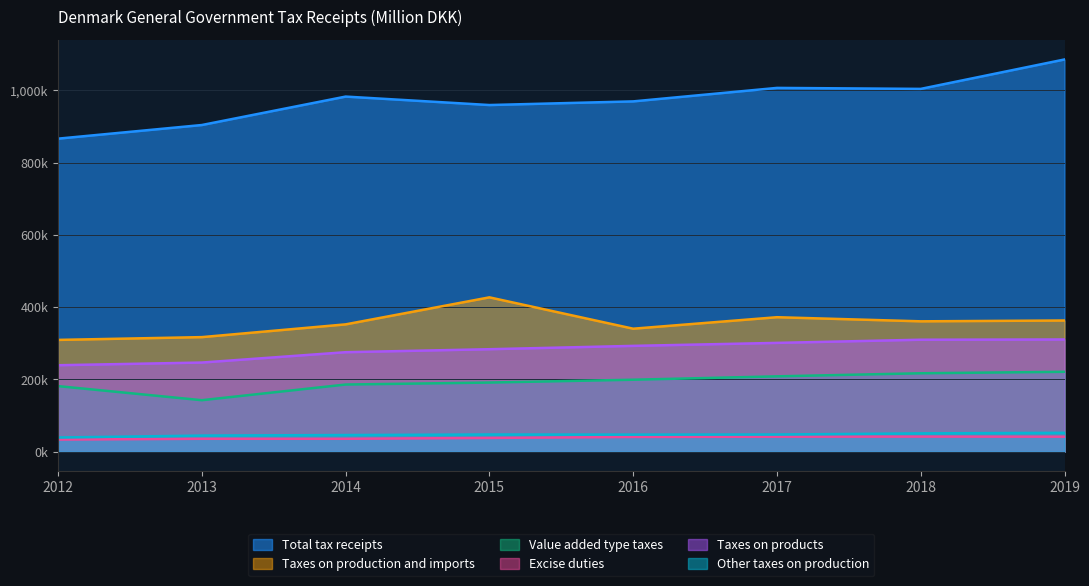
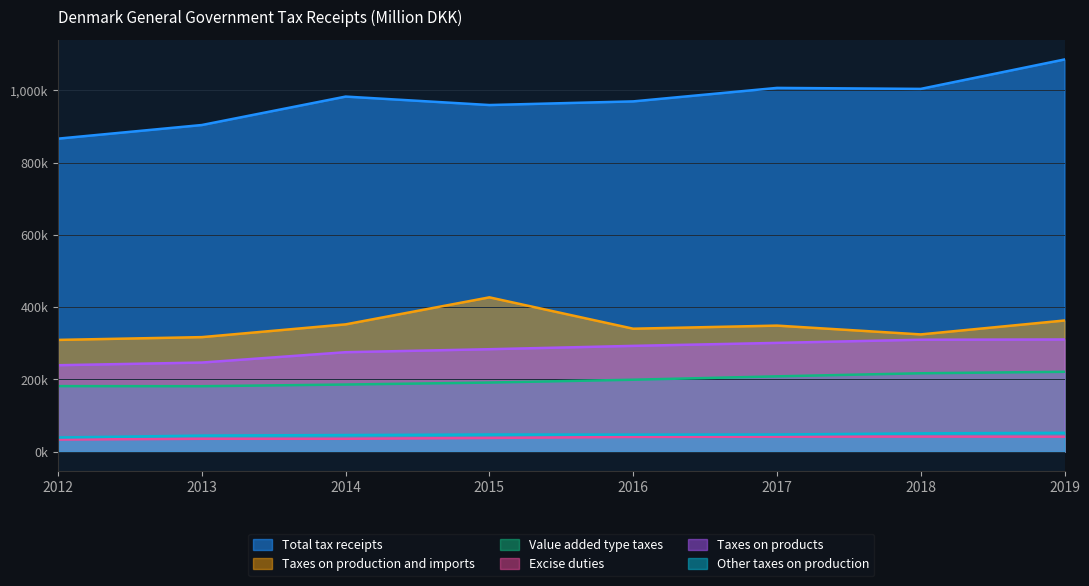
Value added type taxes, 2013: 140,000 -> 180,000
Taxes on production and imports, 2017: 370,000 -> 350,000
Taxes on production and imports, 2018: 360,000 -> 320,000
